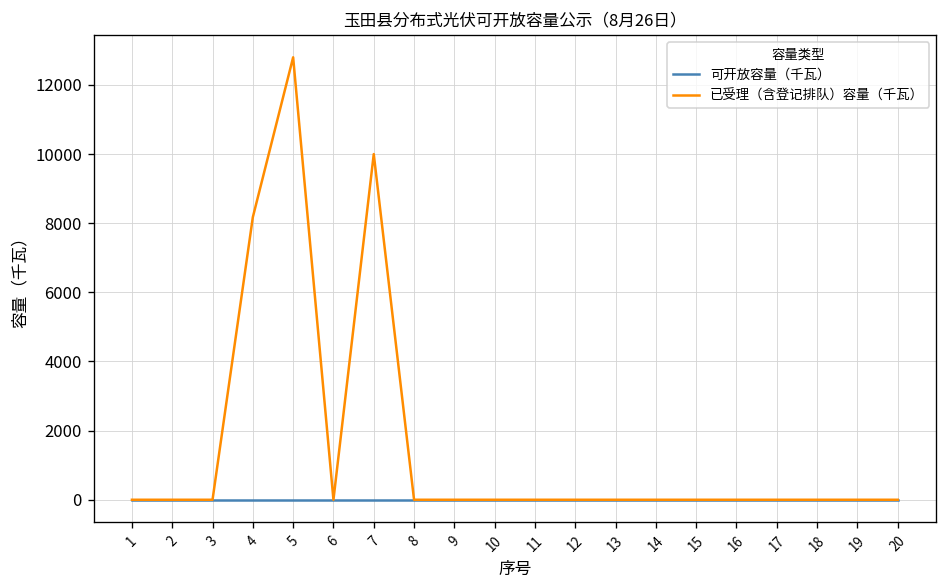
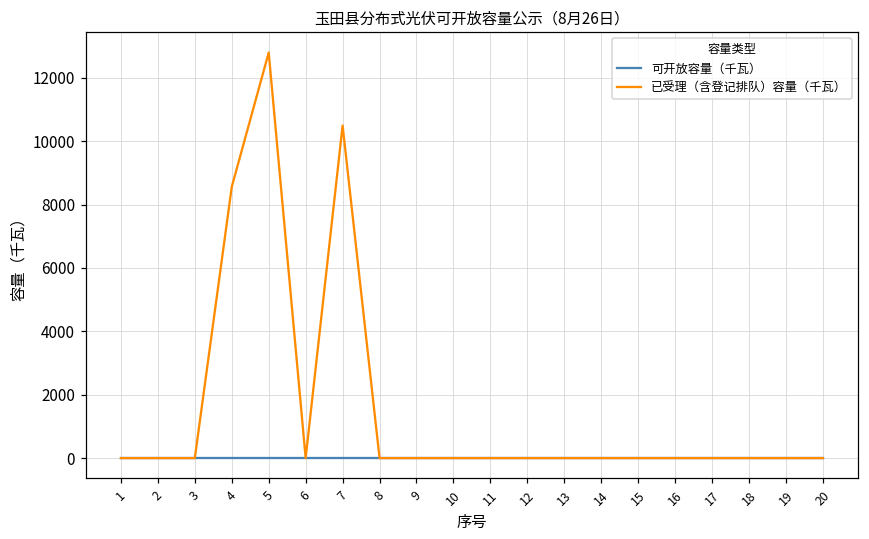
已受理（含登记排队）容量（千瓦）, 4: 8200 -> 8600
已受理（含登记排队）容量（千瓦）, 7: 10000 -> 10500
